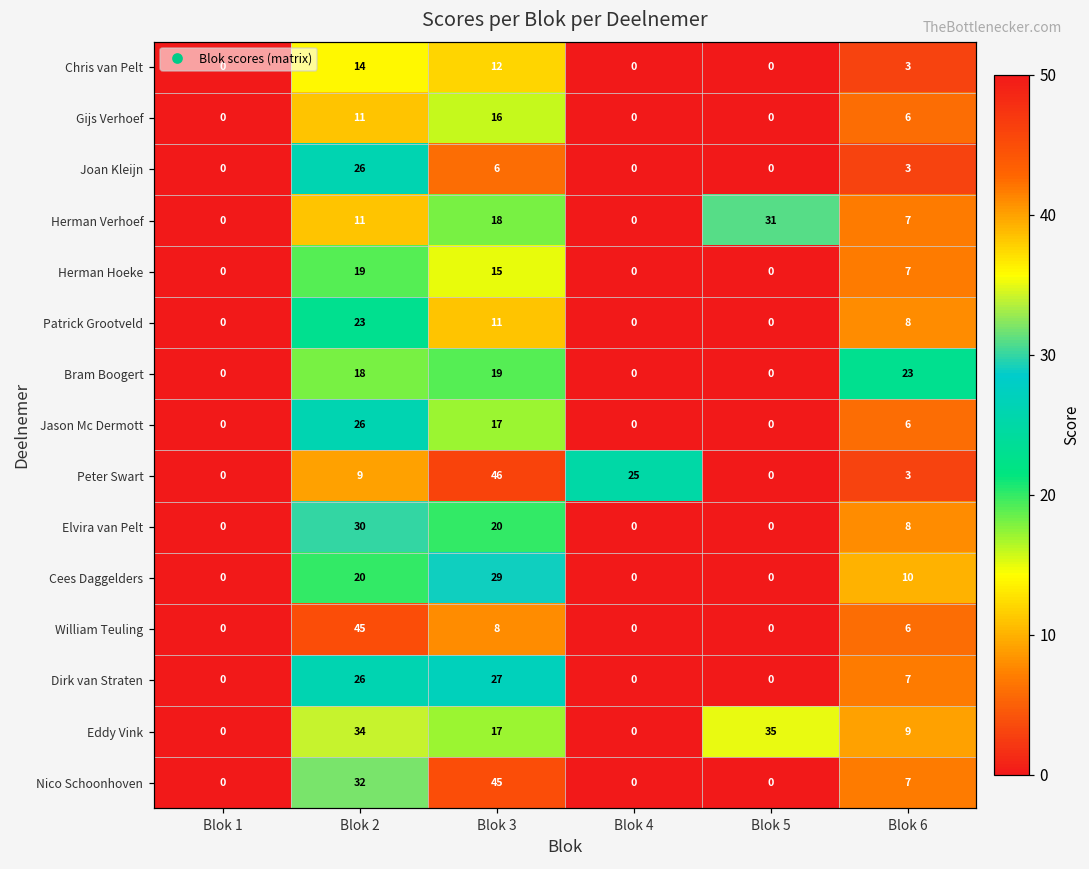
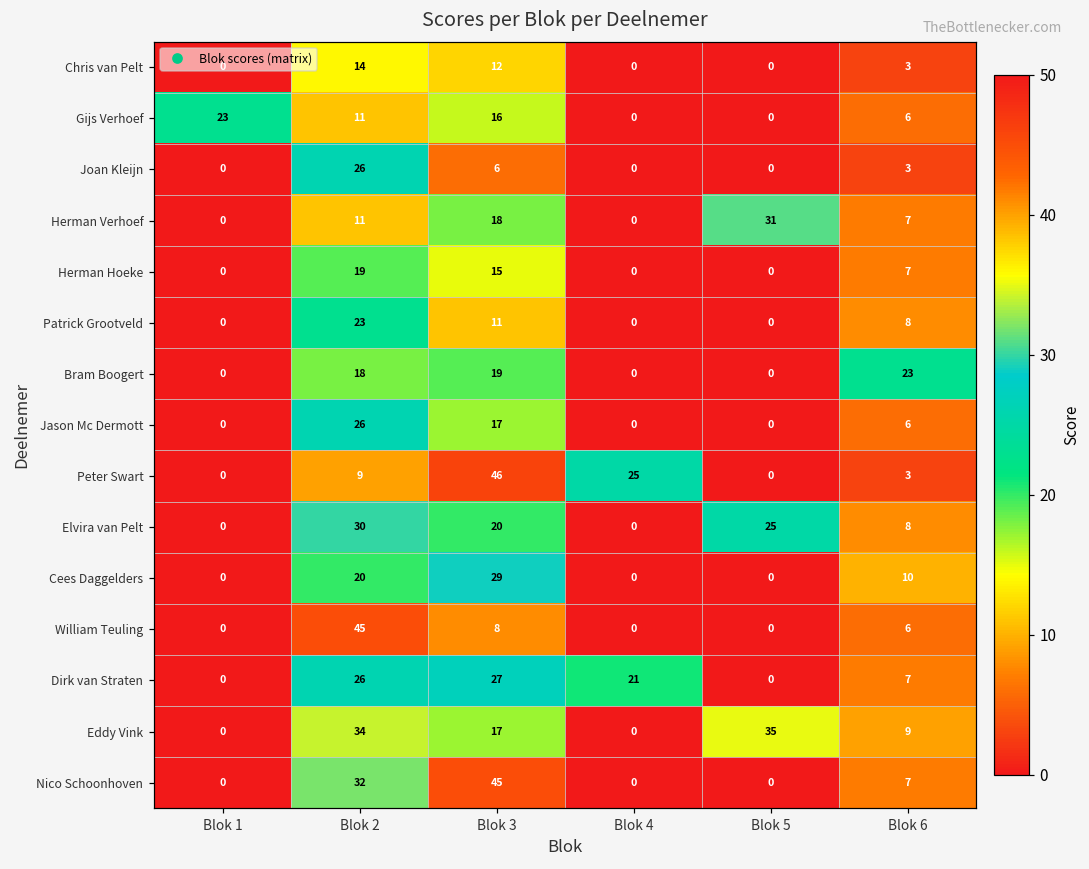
Gijs Verhoef, Blok 1: 0 -> 23
Elvira van Pelt, Blok 5: 0 -> 25
Dirk van Straten, Blok 4: 0 -> 21
